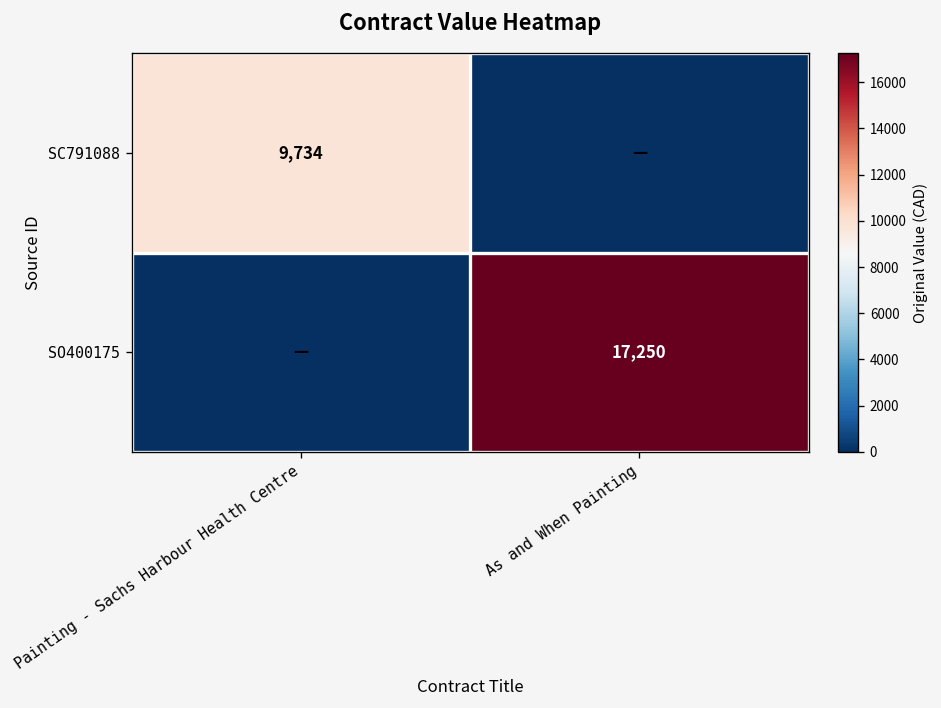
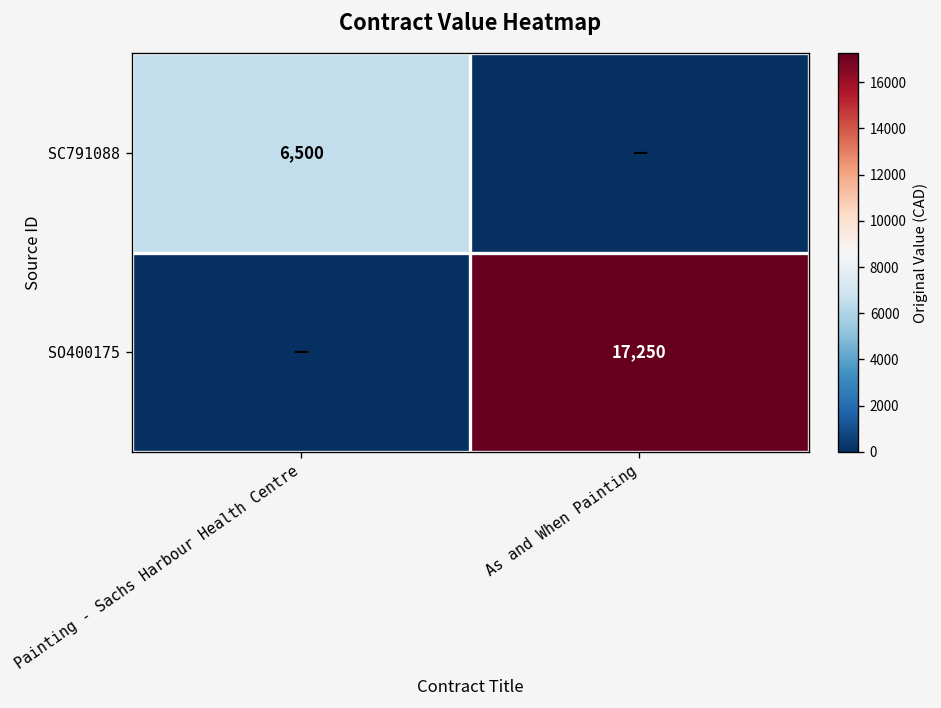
SC791088, Painting - Sachs Harbour Health Centre: 9,734 -> 6,500
